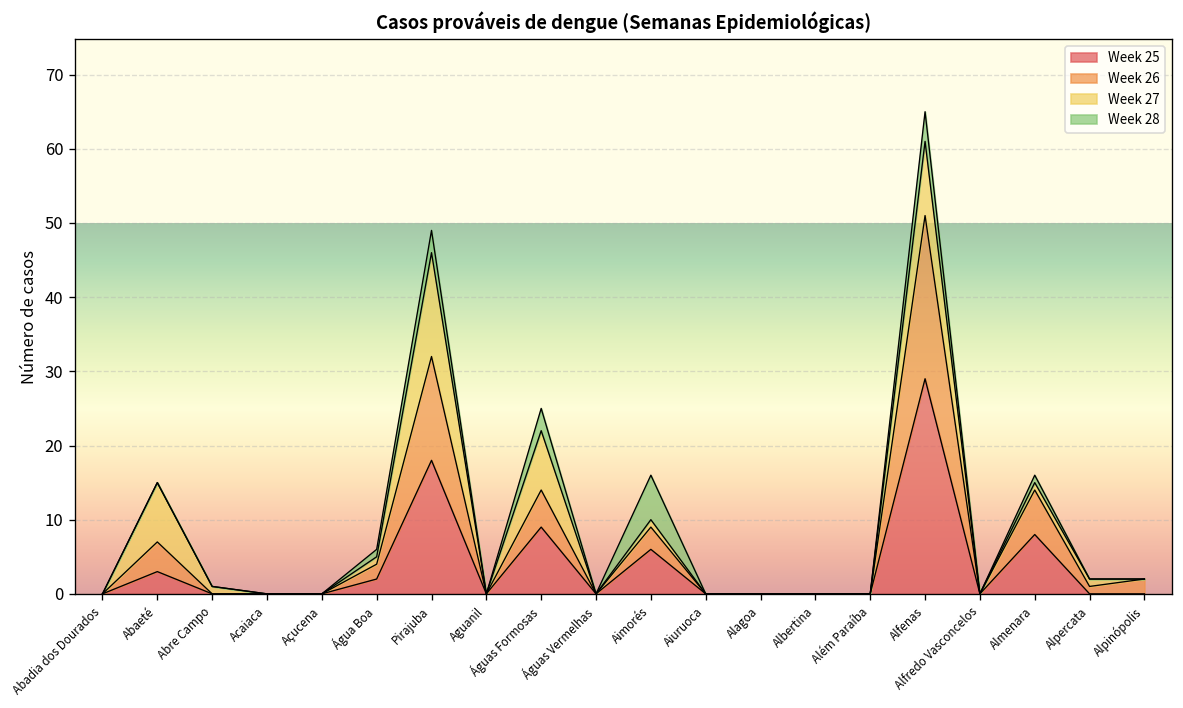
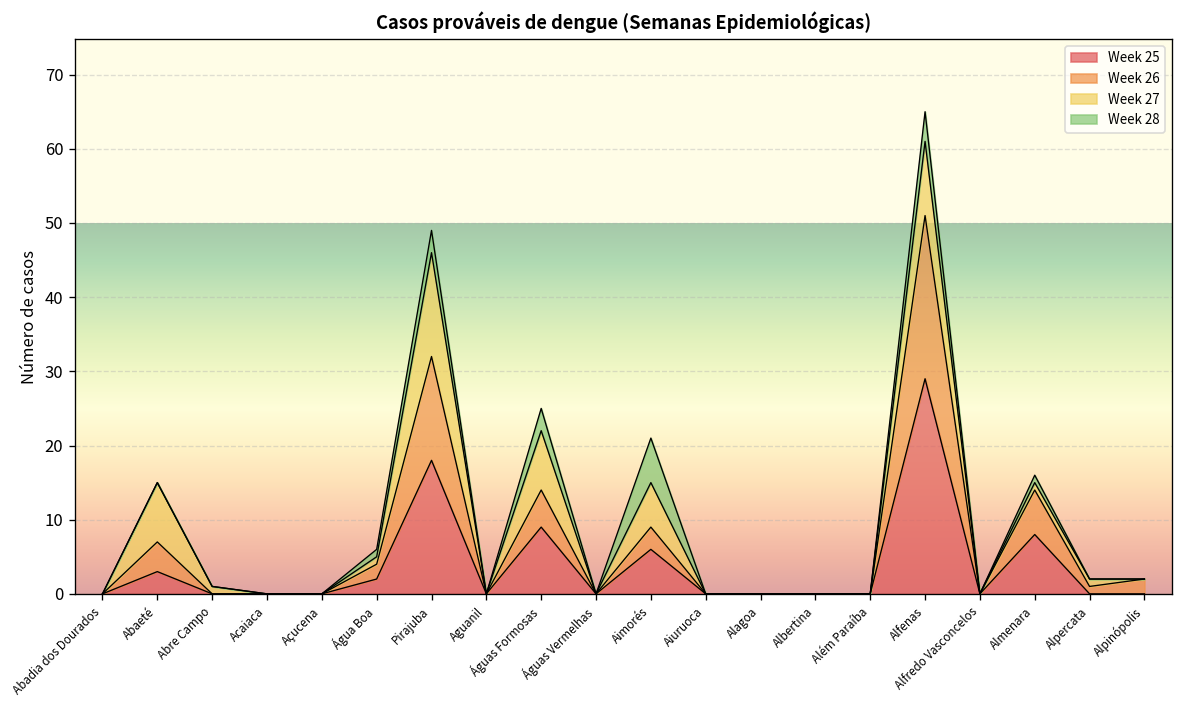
Week 27, Aimorés: 1 -> 6
